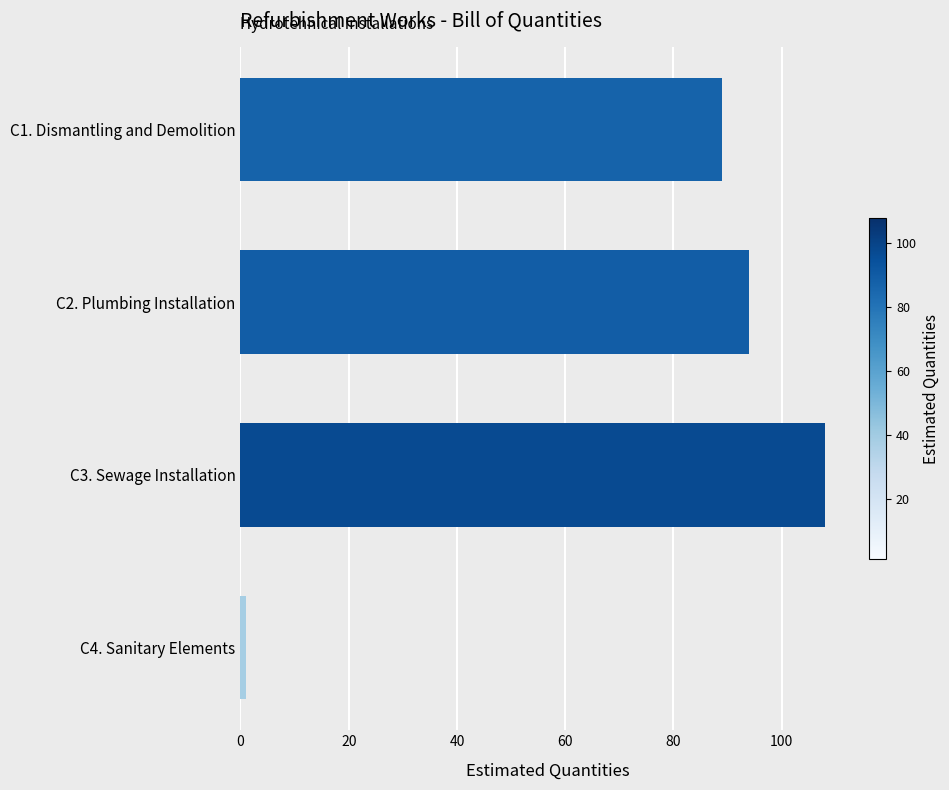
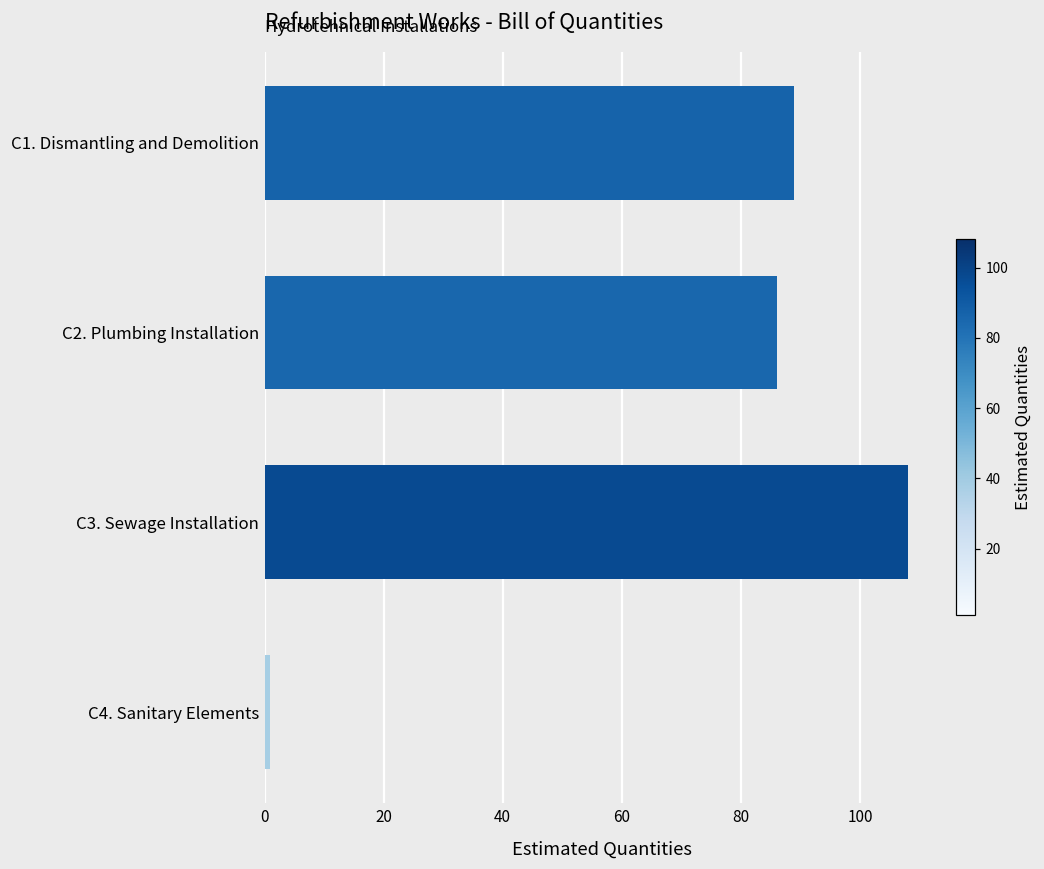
C2. Plumbing Installation: 94 -> 86
